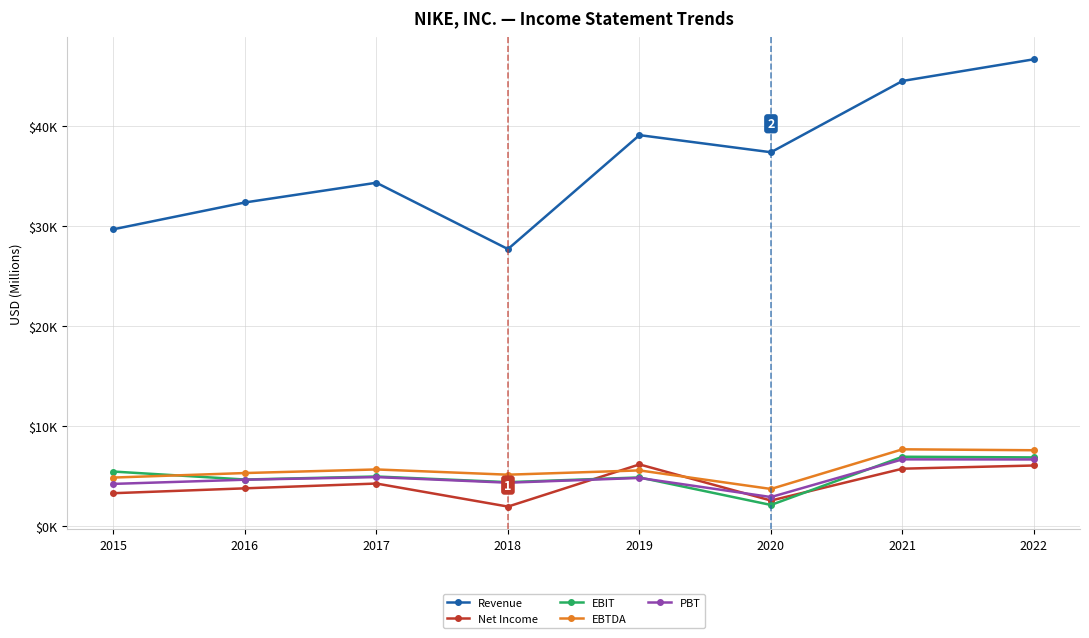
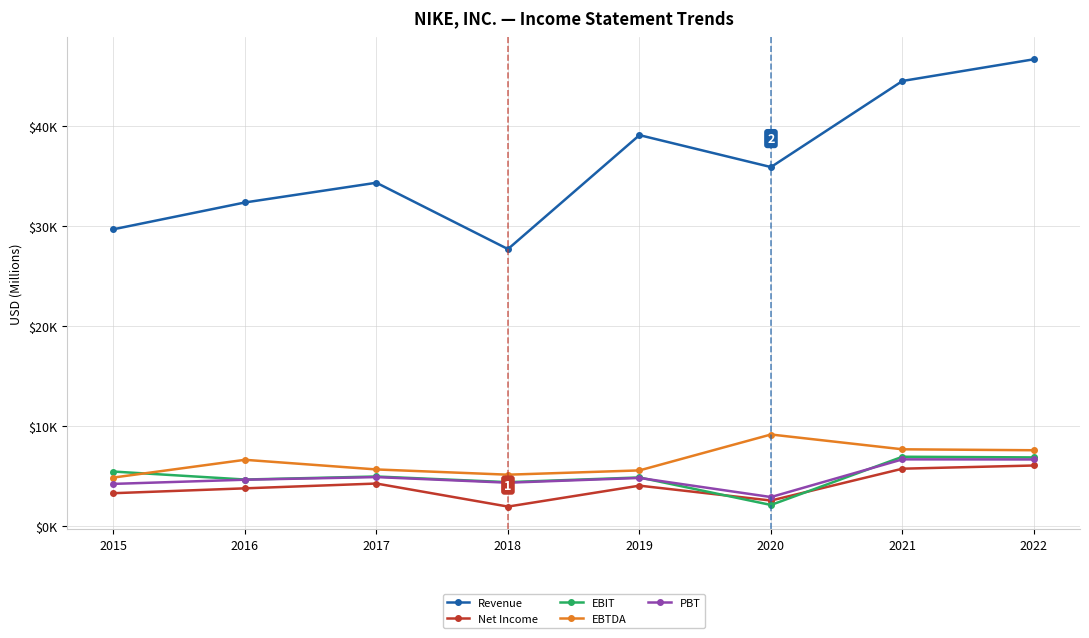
EBTDA, 2016: $5000 -> $7000
Net Income, 2019: $6000 -> $4000
Revenue, 2020: $37000 -> $36000
EBTDA, 2020: $4000 -> $9000
